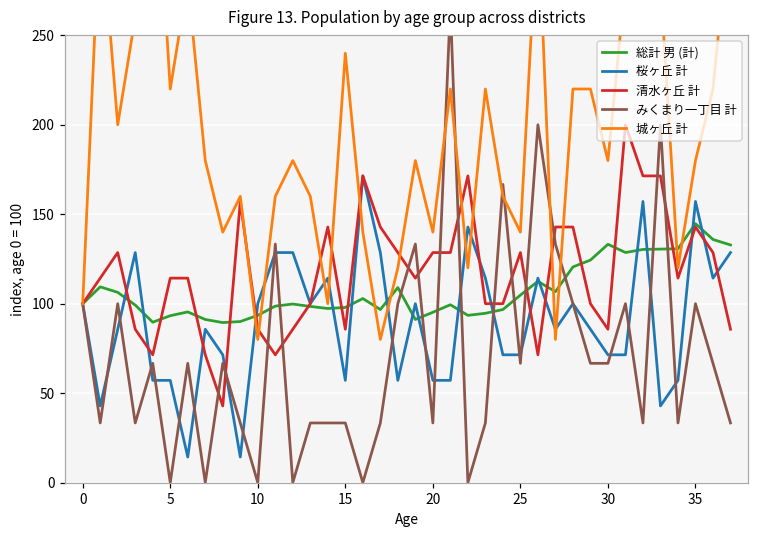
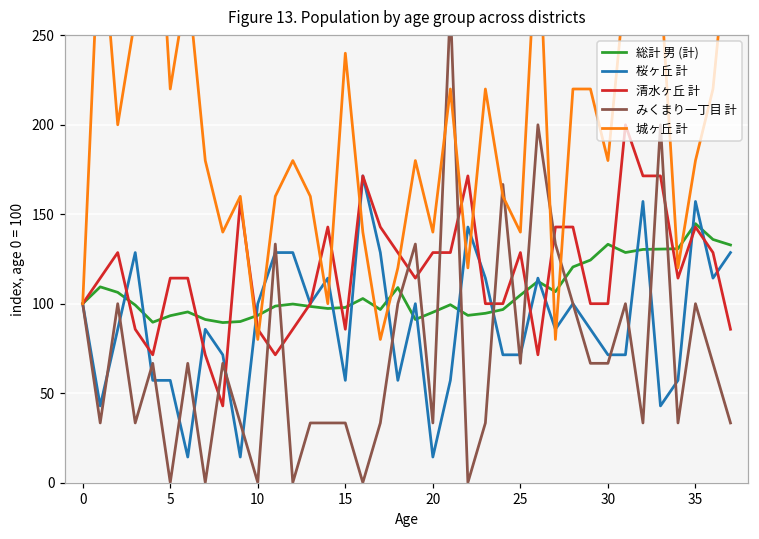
桜ヶ丘 計, 20: 57 -> 14
清水ヶ丘 計, 30: 86 -> 100
